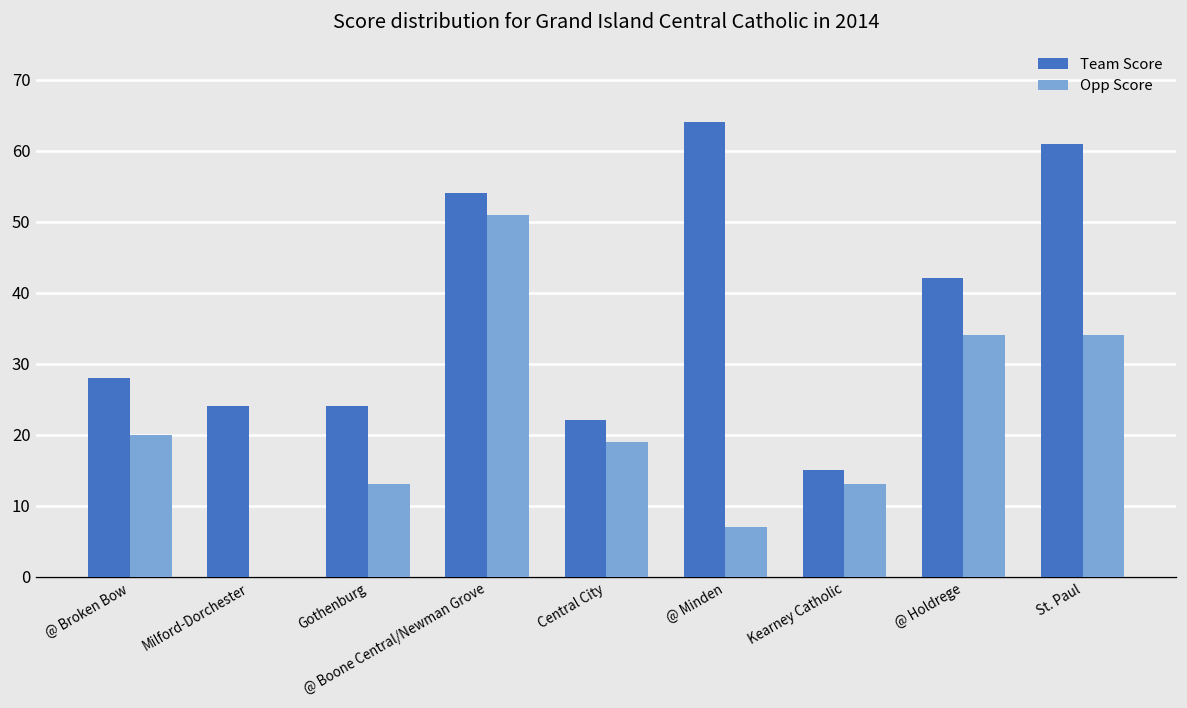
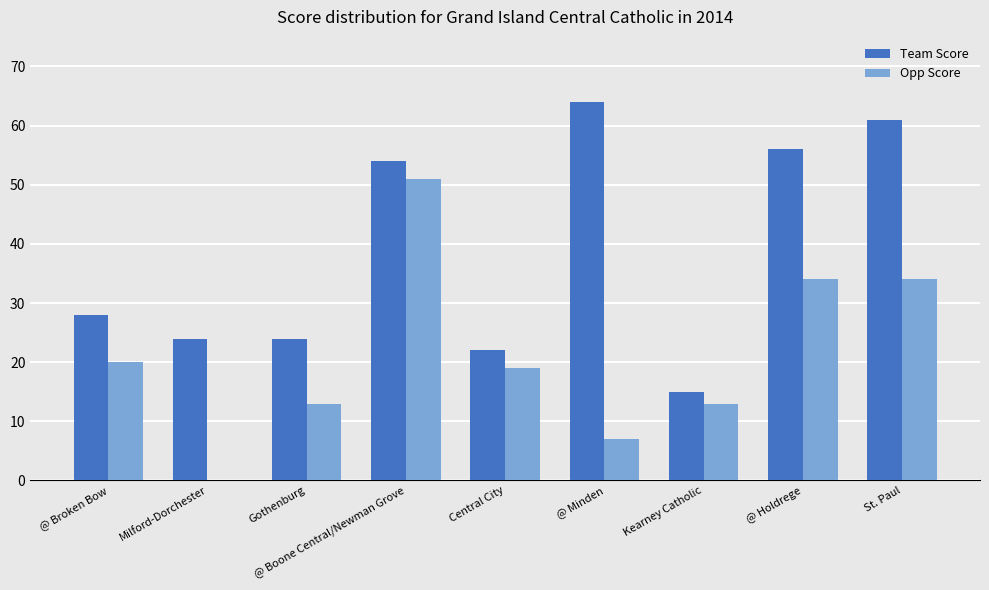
Team Score, @ Holdrege: 42 -> 56
